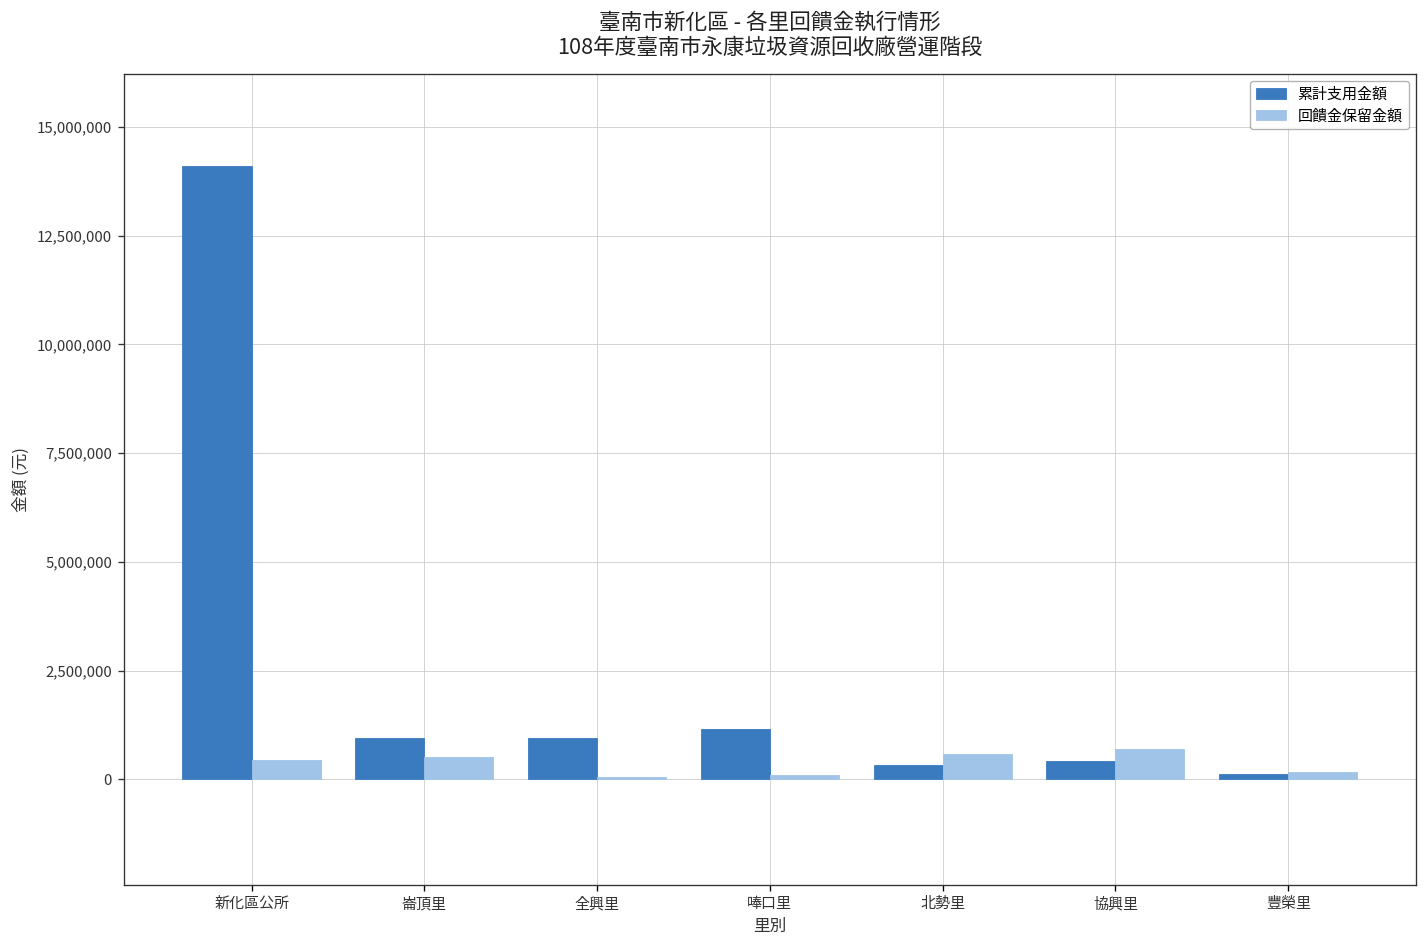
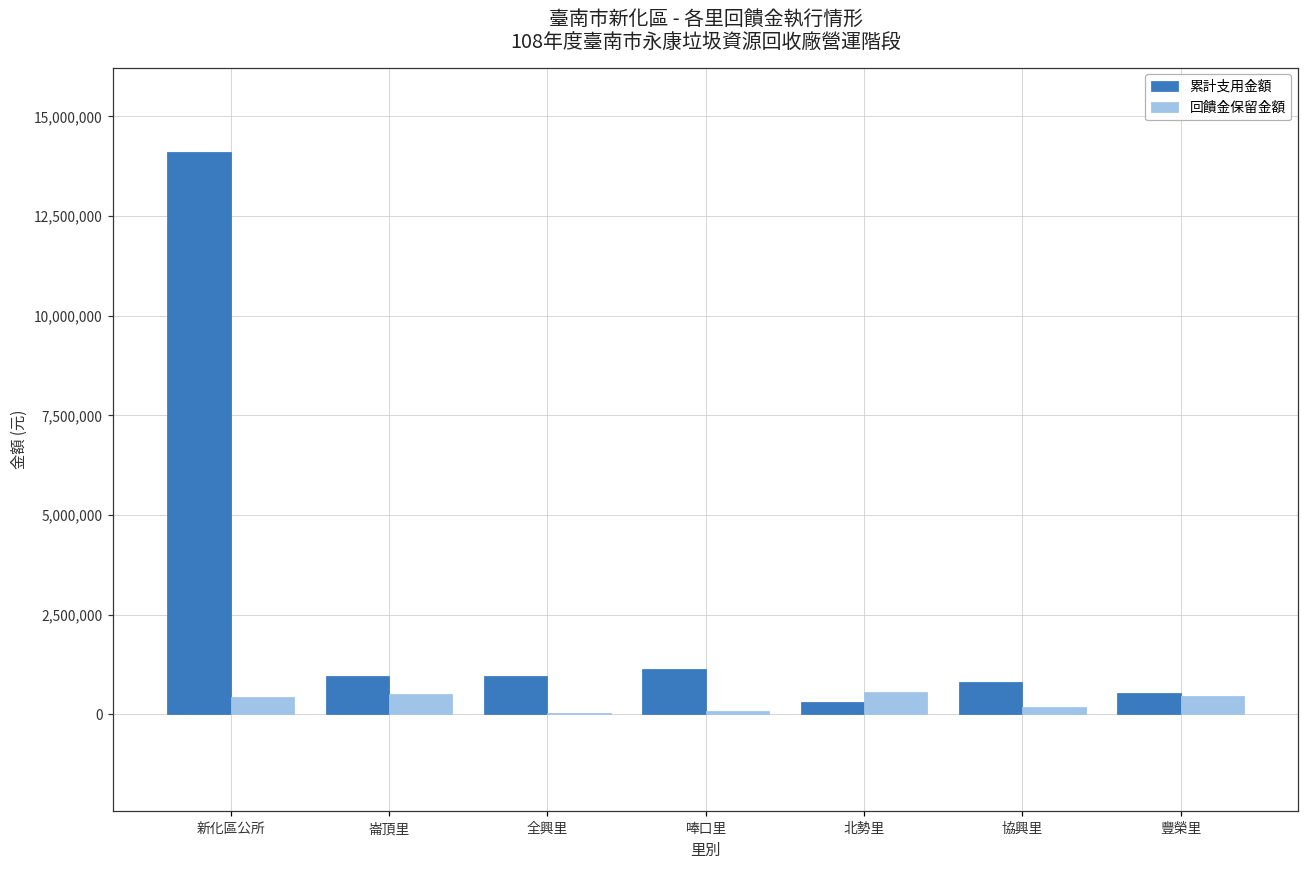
累計支用金額, 協興里: 400,000 -> 800,000
回饋金保留金額, 協興里: 700,000 -> 200,000
累計支用金額, 豐榮里: 100,000 -> 500,000
回饋金保留金額, 豐榮里: 200,000 -> 500,000
